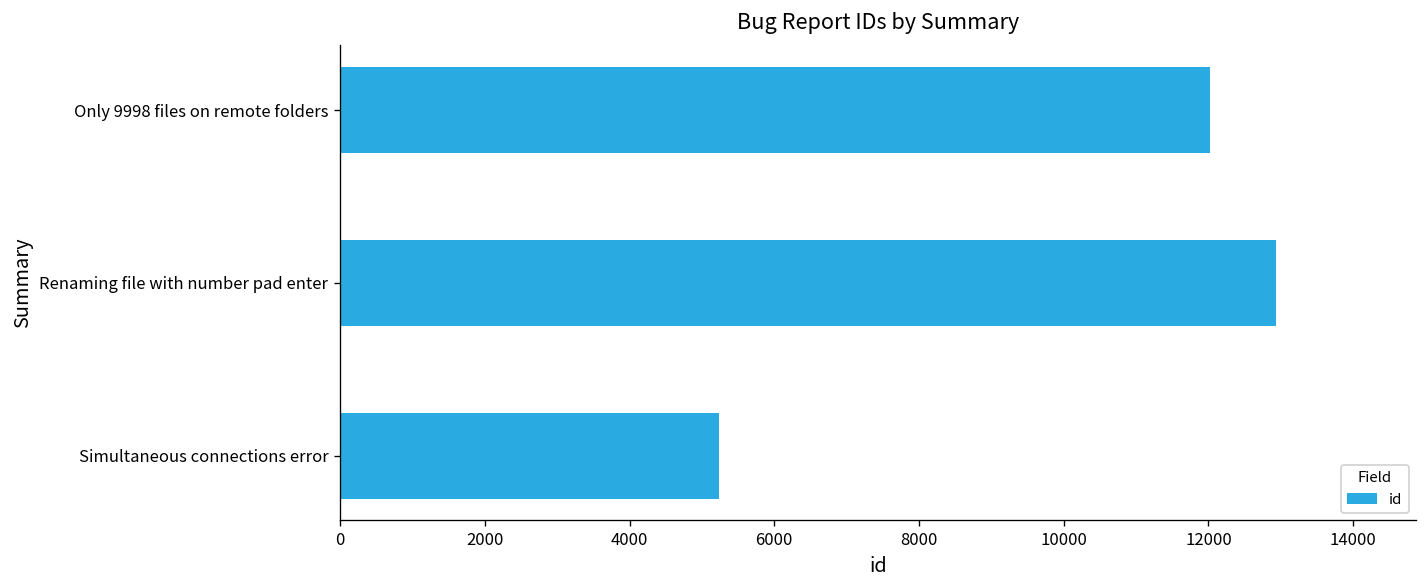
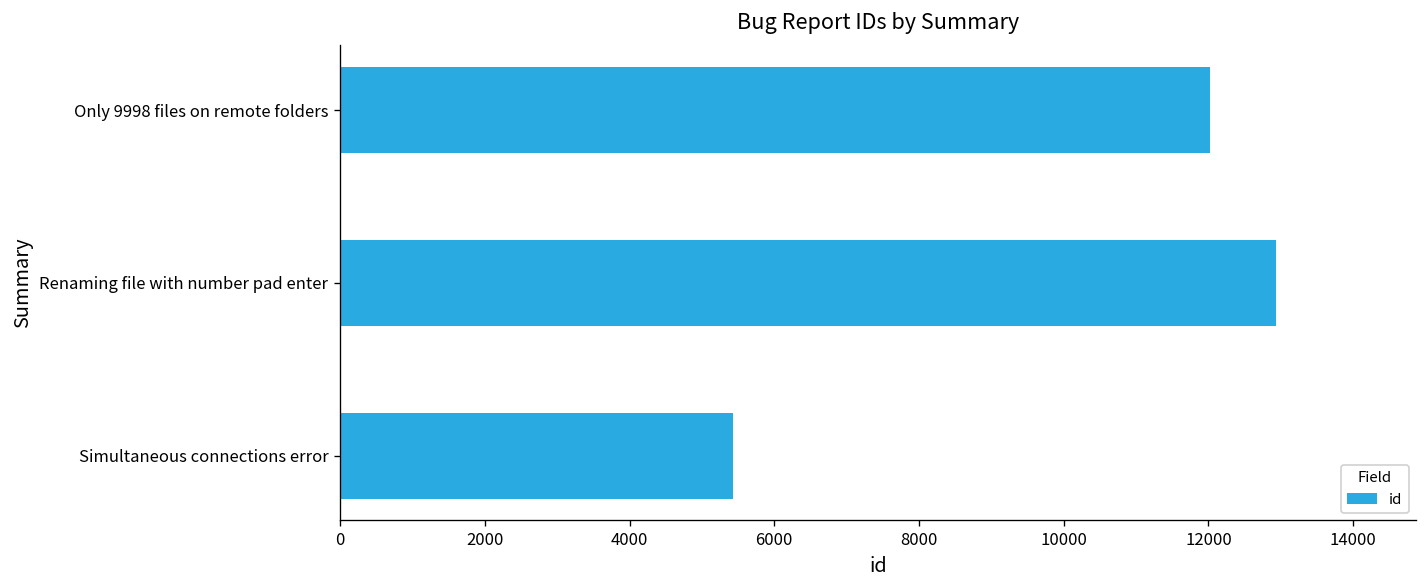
Simultaneous connections error: 5200 -> 5400
